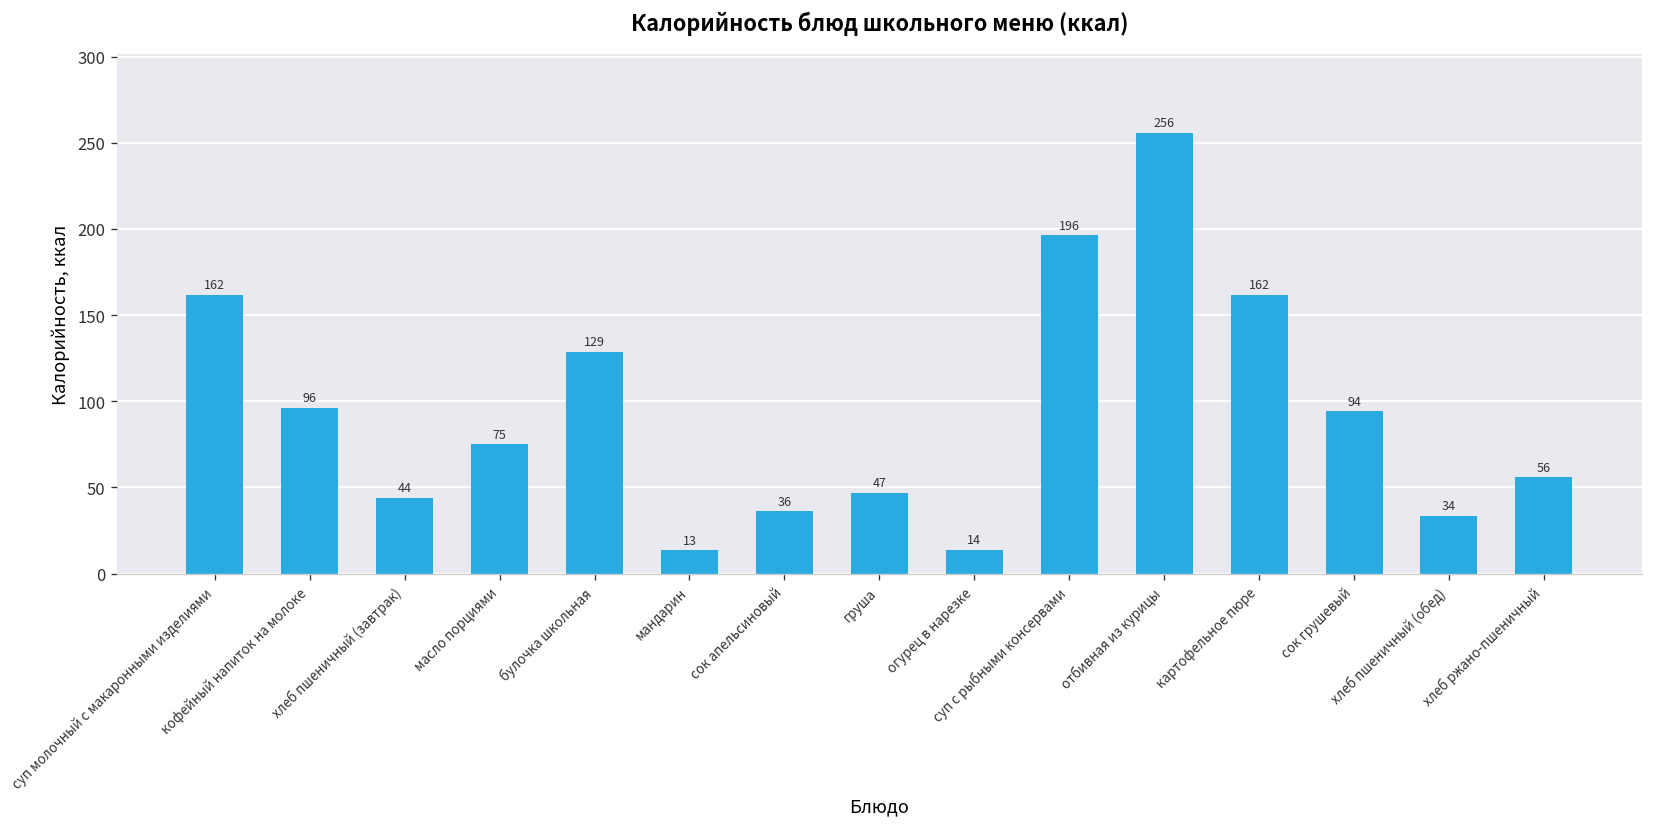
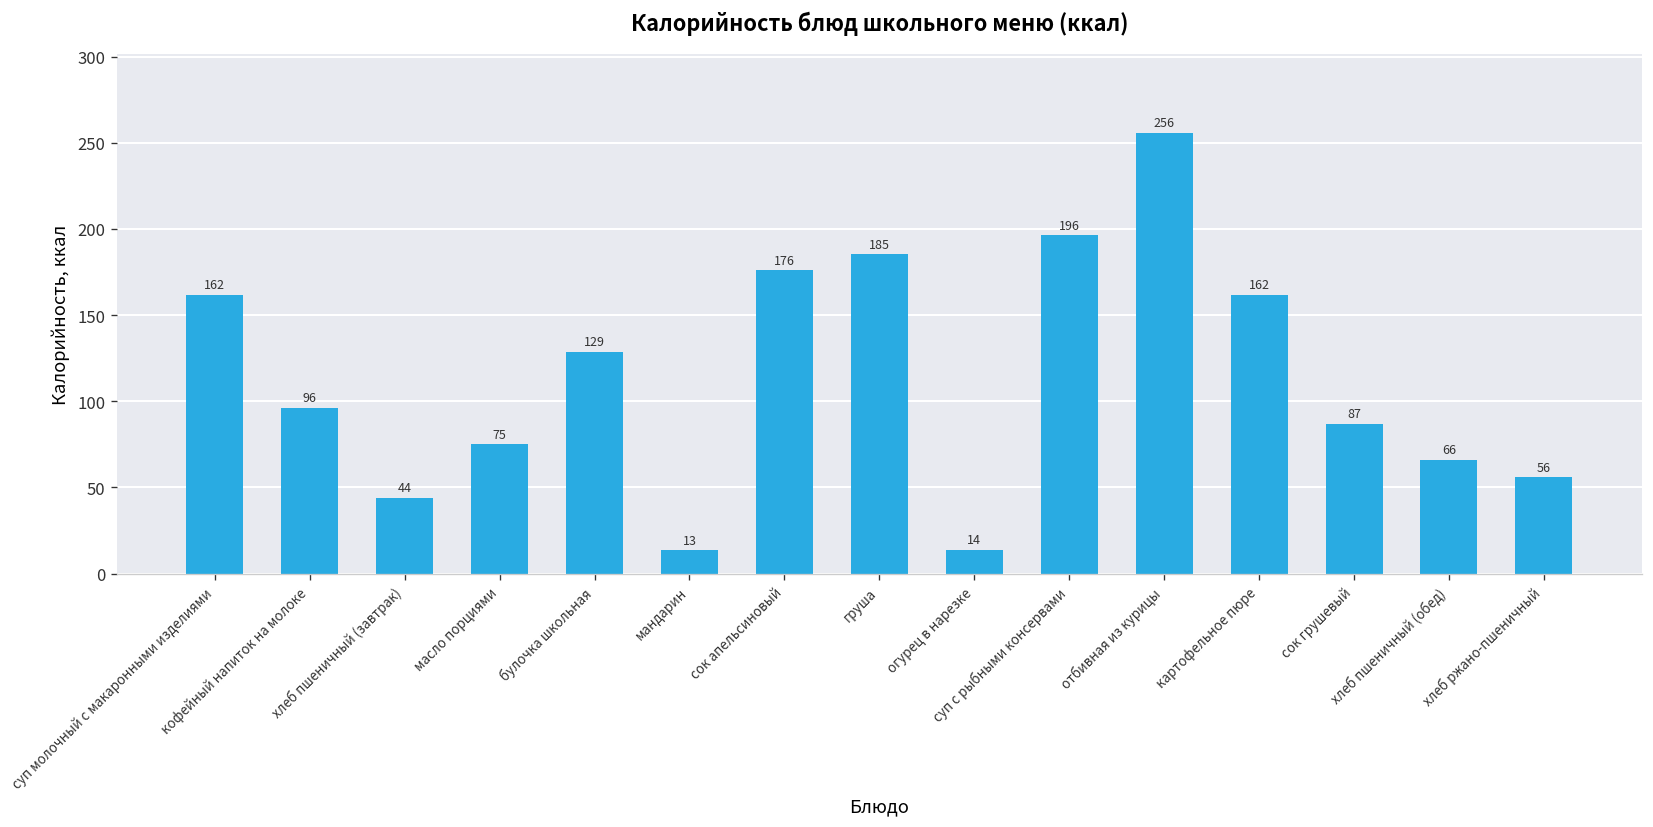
сок апельсиновый: 36 -> 176
груша: 47 -> 185
сок грушевый: 94 -> 87
хлеб пшеничный (обед): 34 -> 66
